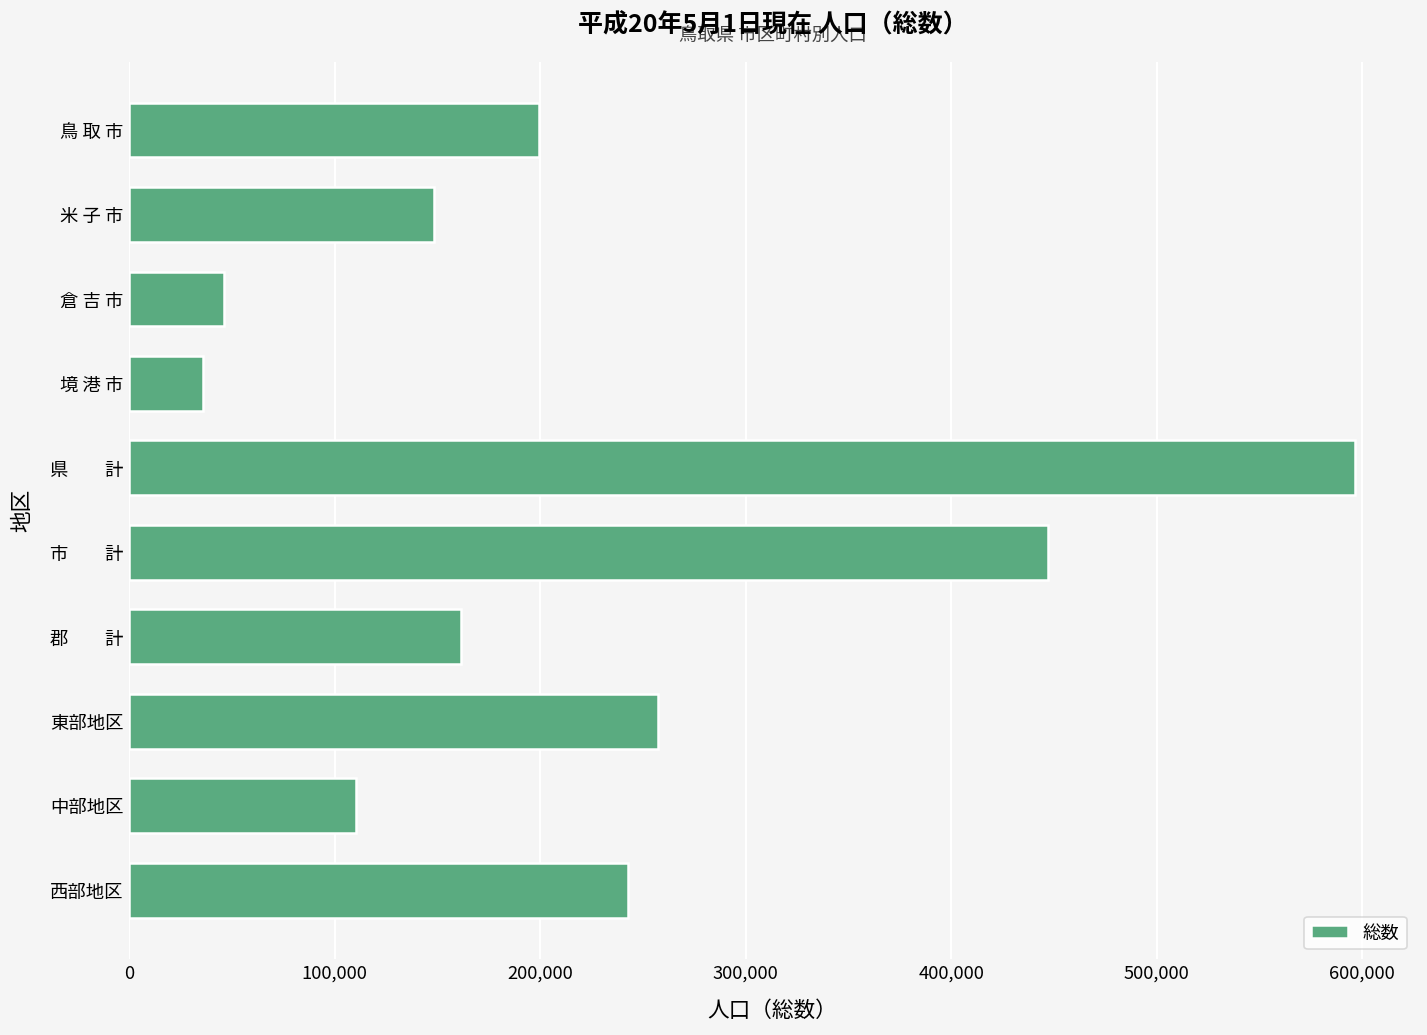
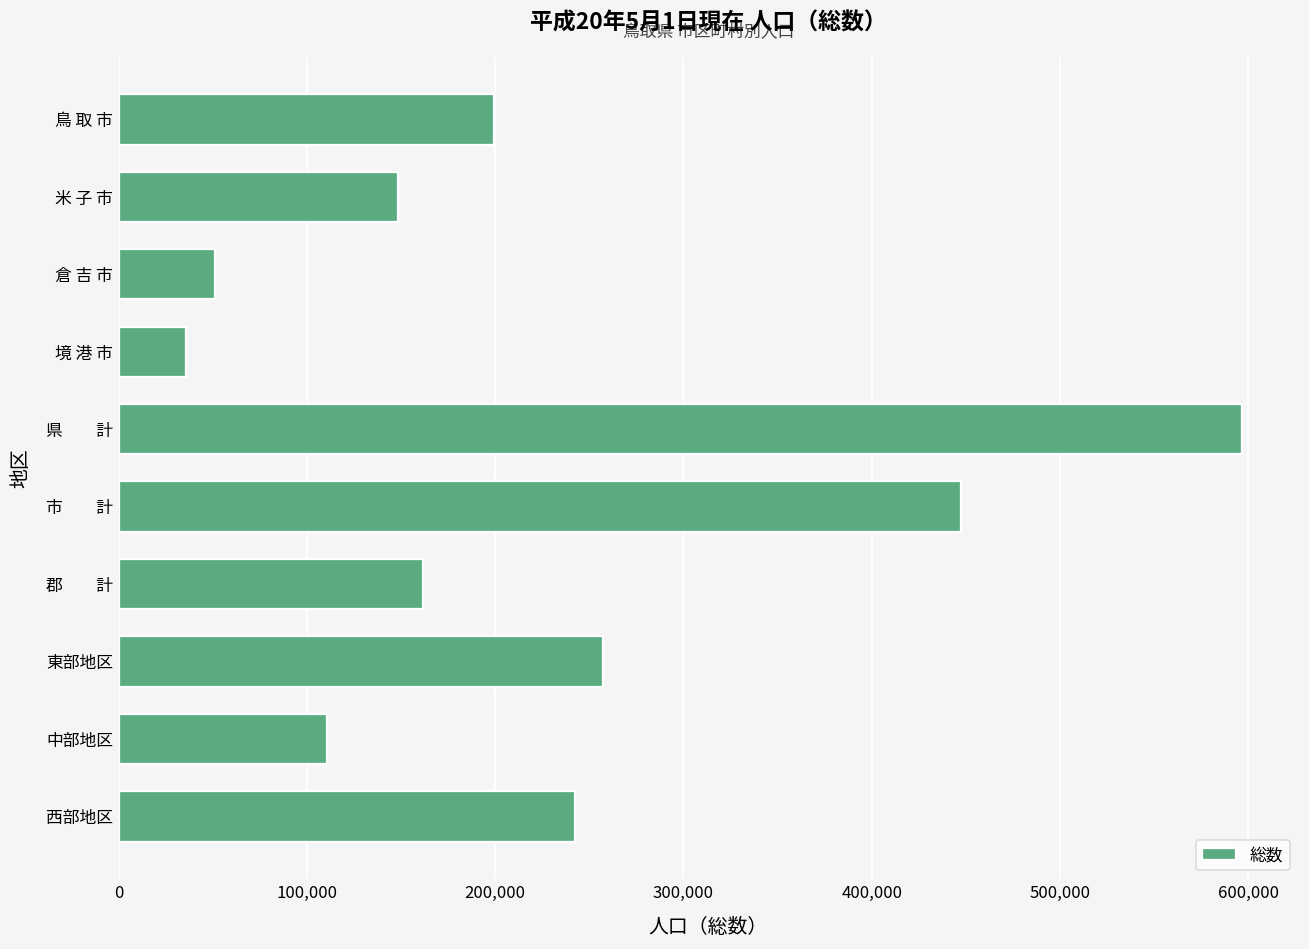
倉 吉 市: 46,000 -> 51,000
